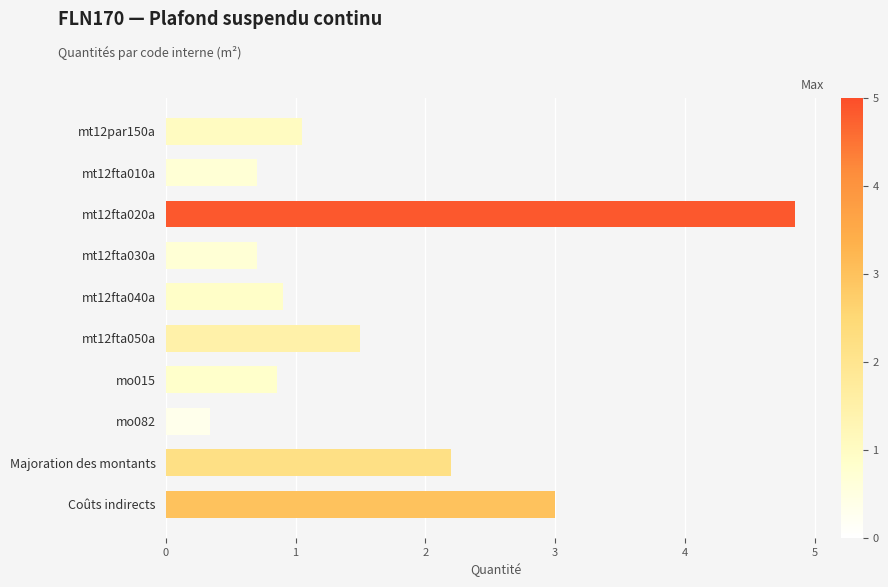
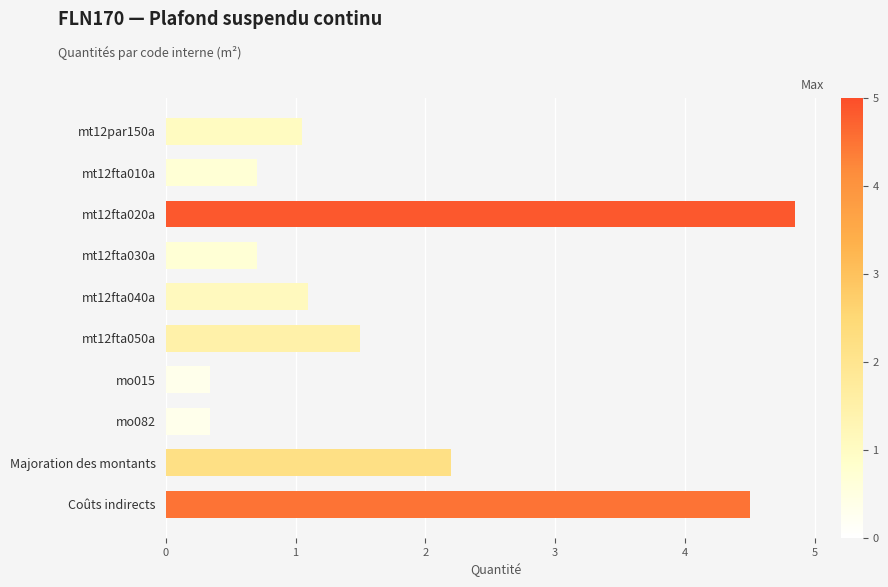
mt12fta040a: 0.9 -> 1.1
mo015: 0.86 -> 0.34
Coûts indirects: 3.0 -> 4.5
